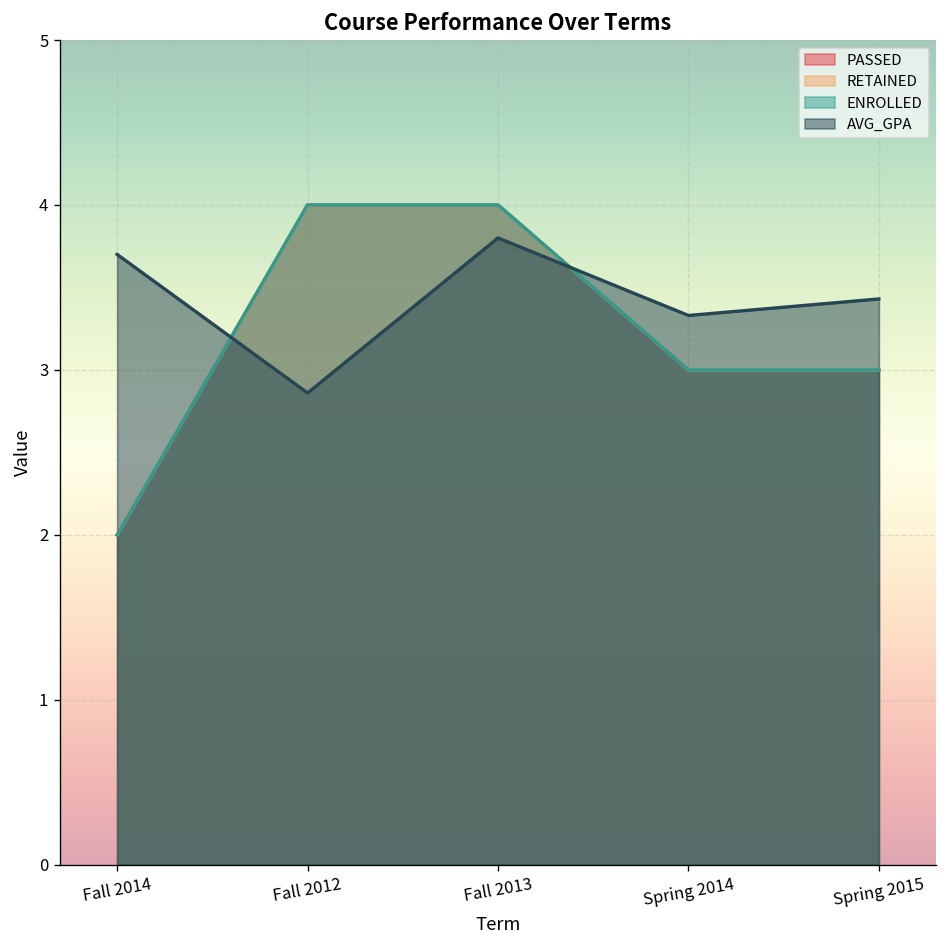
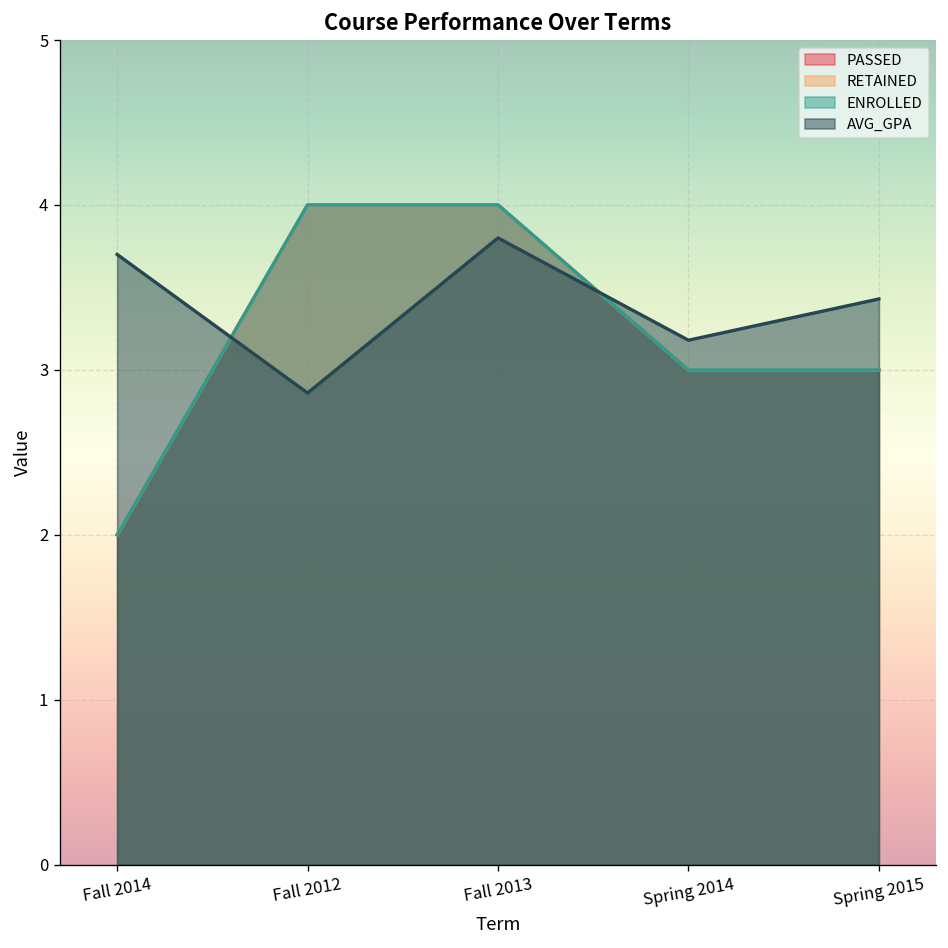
AVG_GPA, Spring 2014: 3.33 -> 3.18
